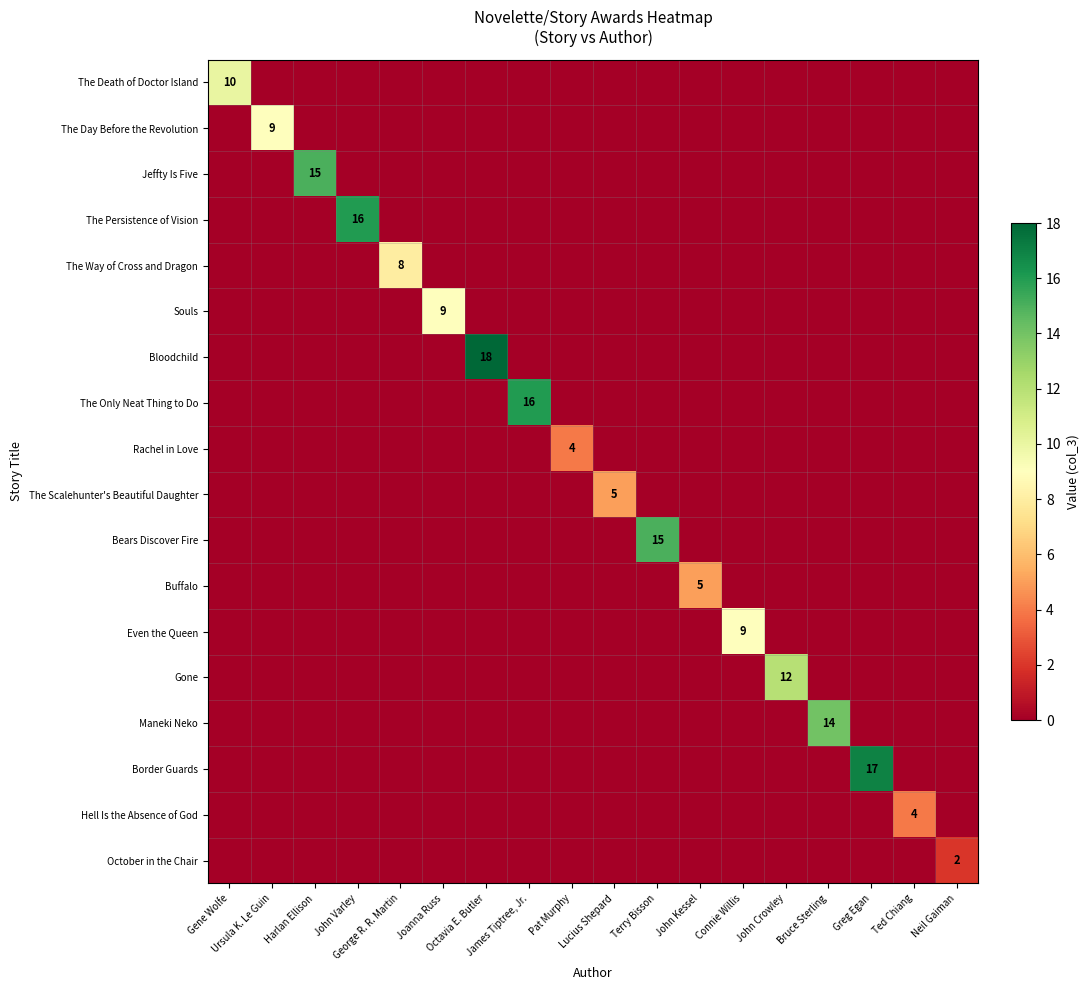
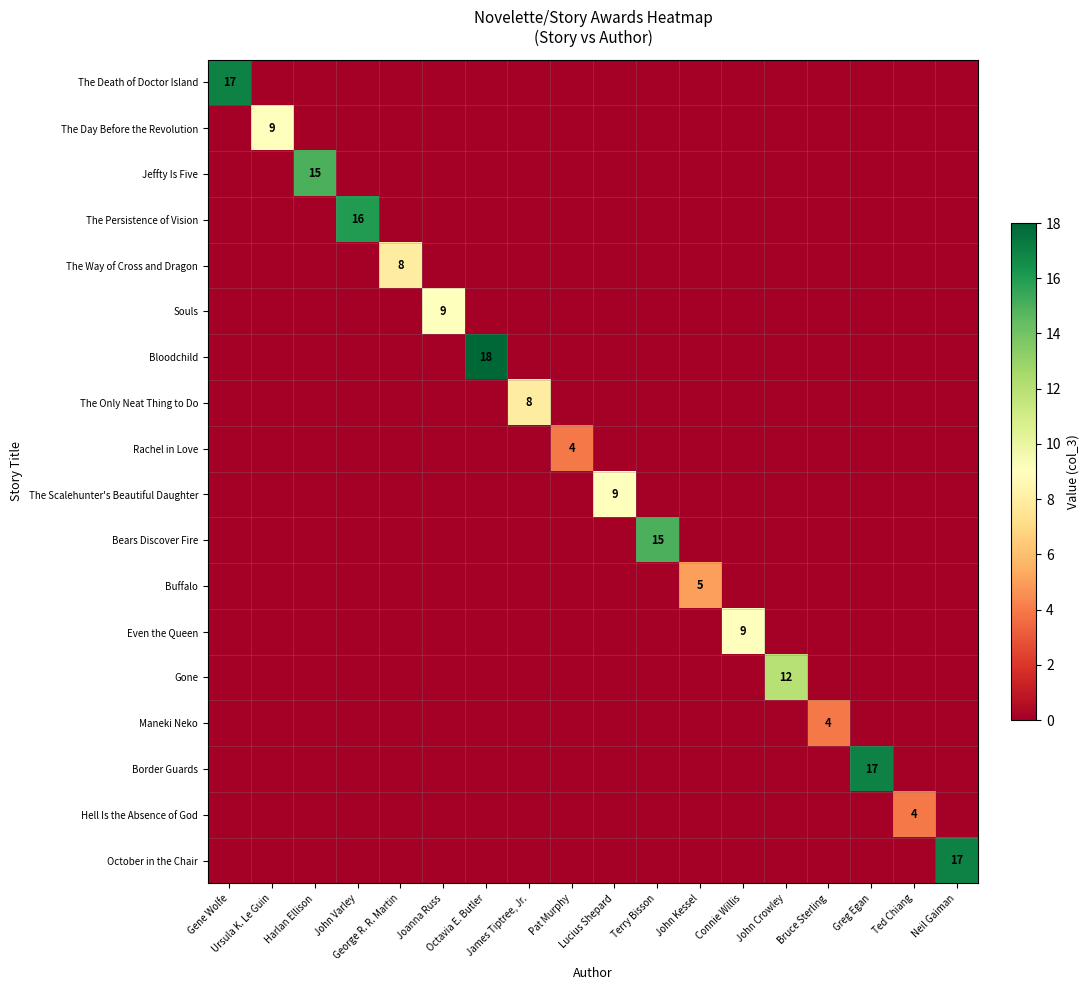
The Death of Doctor Island, Gene Wolfe: 10 -> 17
The Only Neat Thing to Do, James Tiptree, Jr.: 16 -> 8
The Scalehunter's Beautiful Daughter, Lucius Shepard: 5 -> 9
Maneki Neko, Bruce Sterling: 14 -> 4
October in the Chair, Neil Gaiman: 2 -> 17
